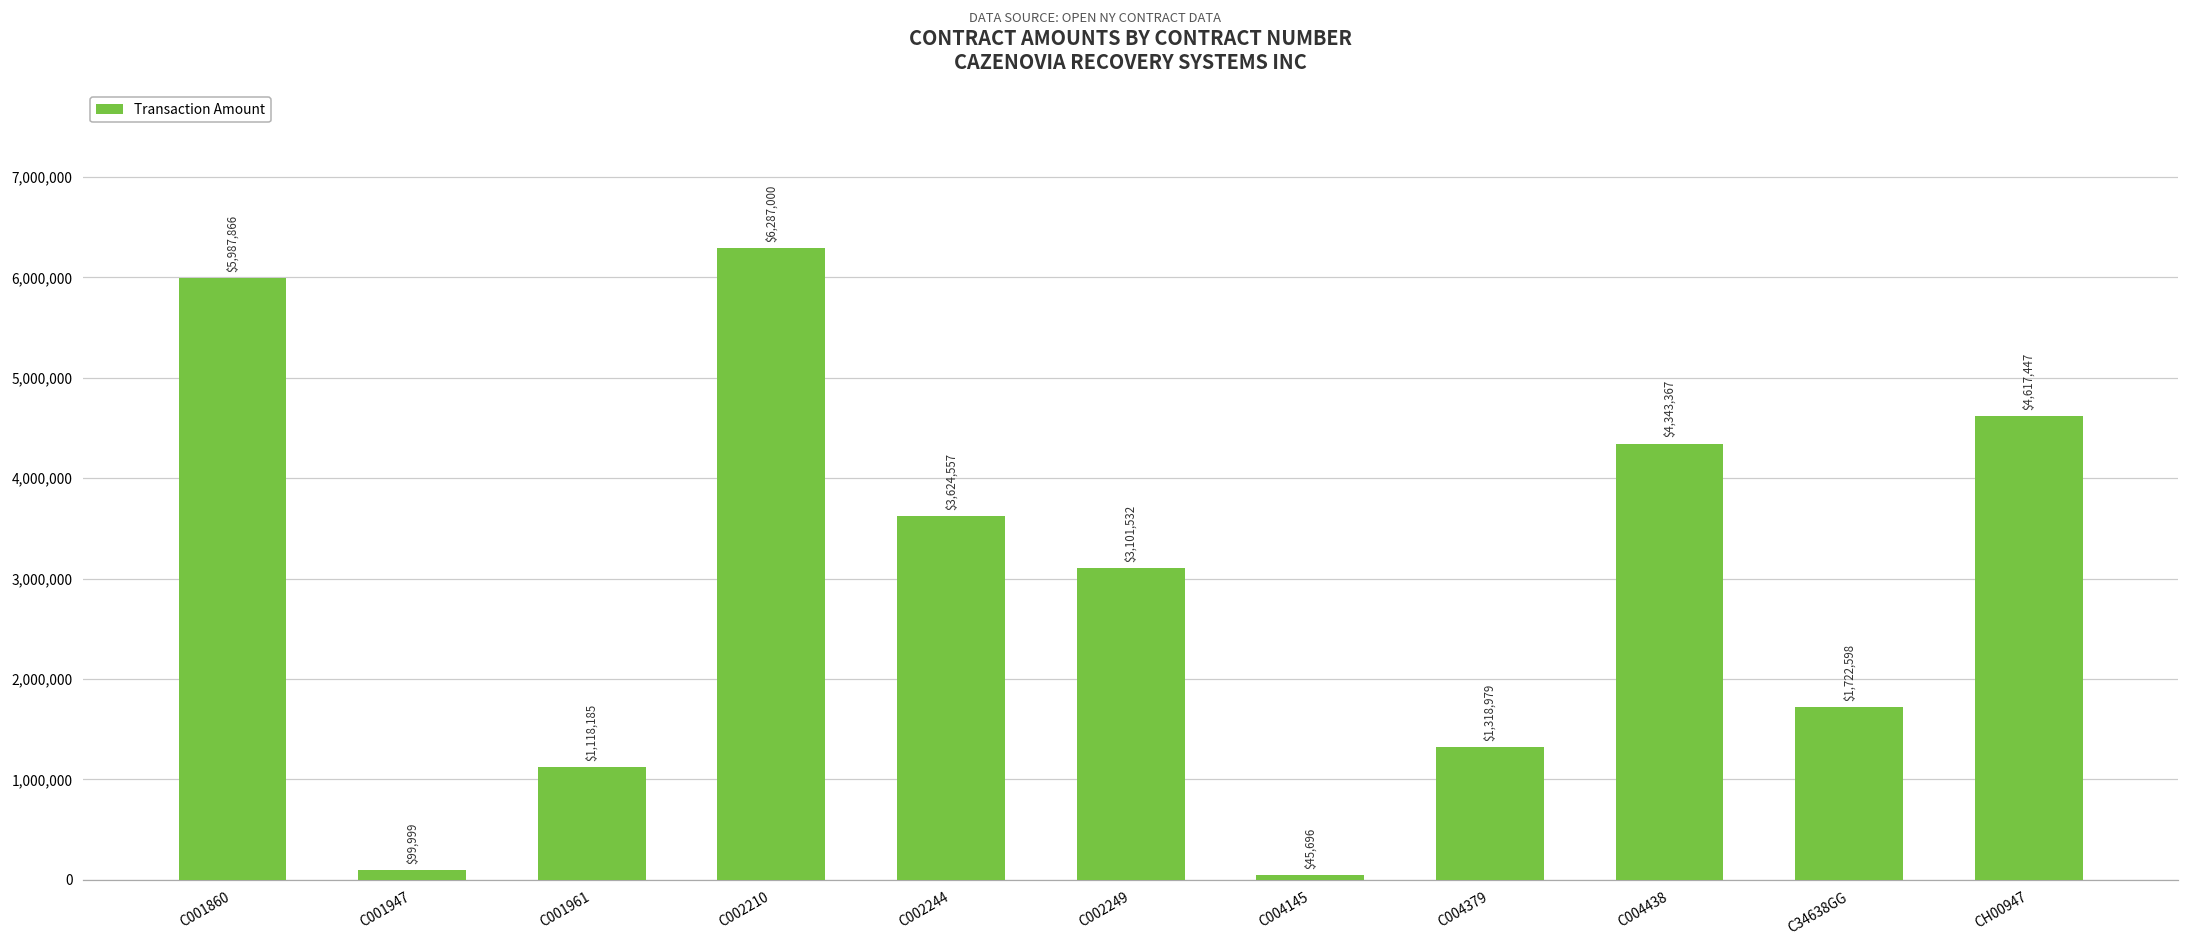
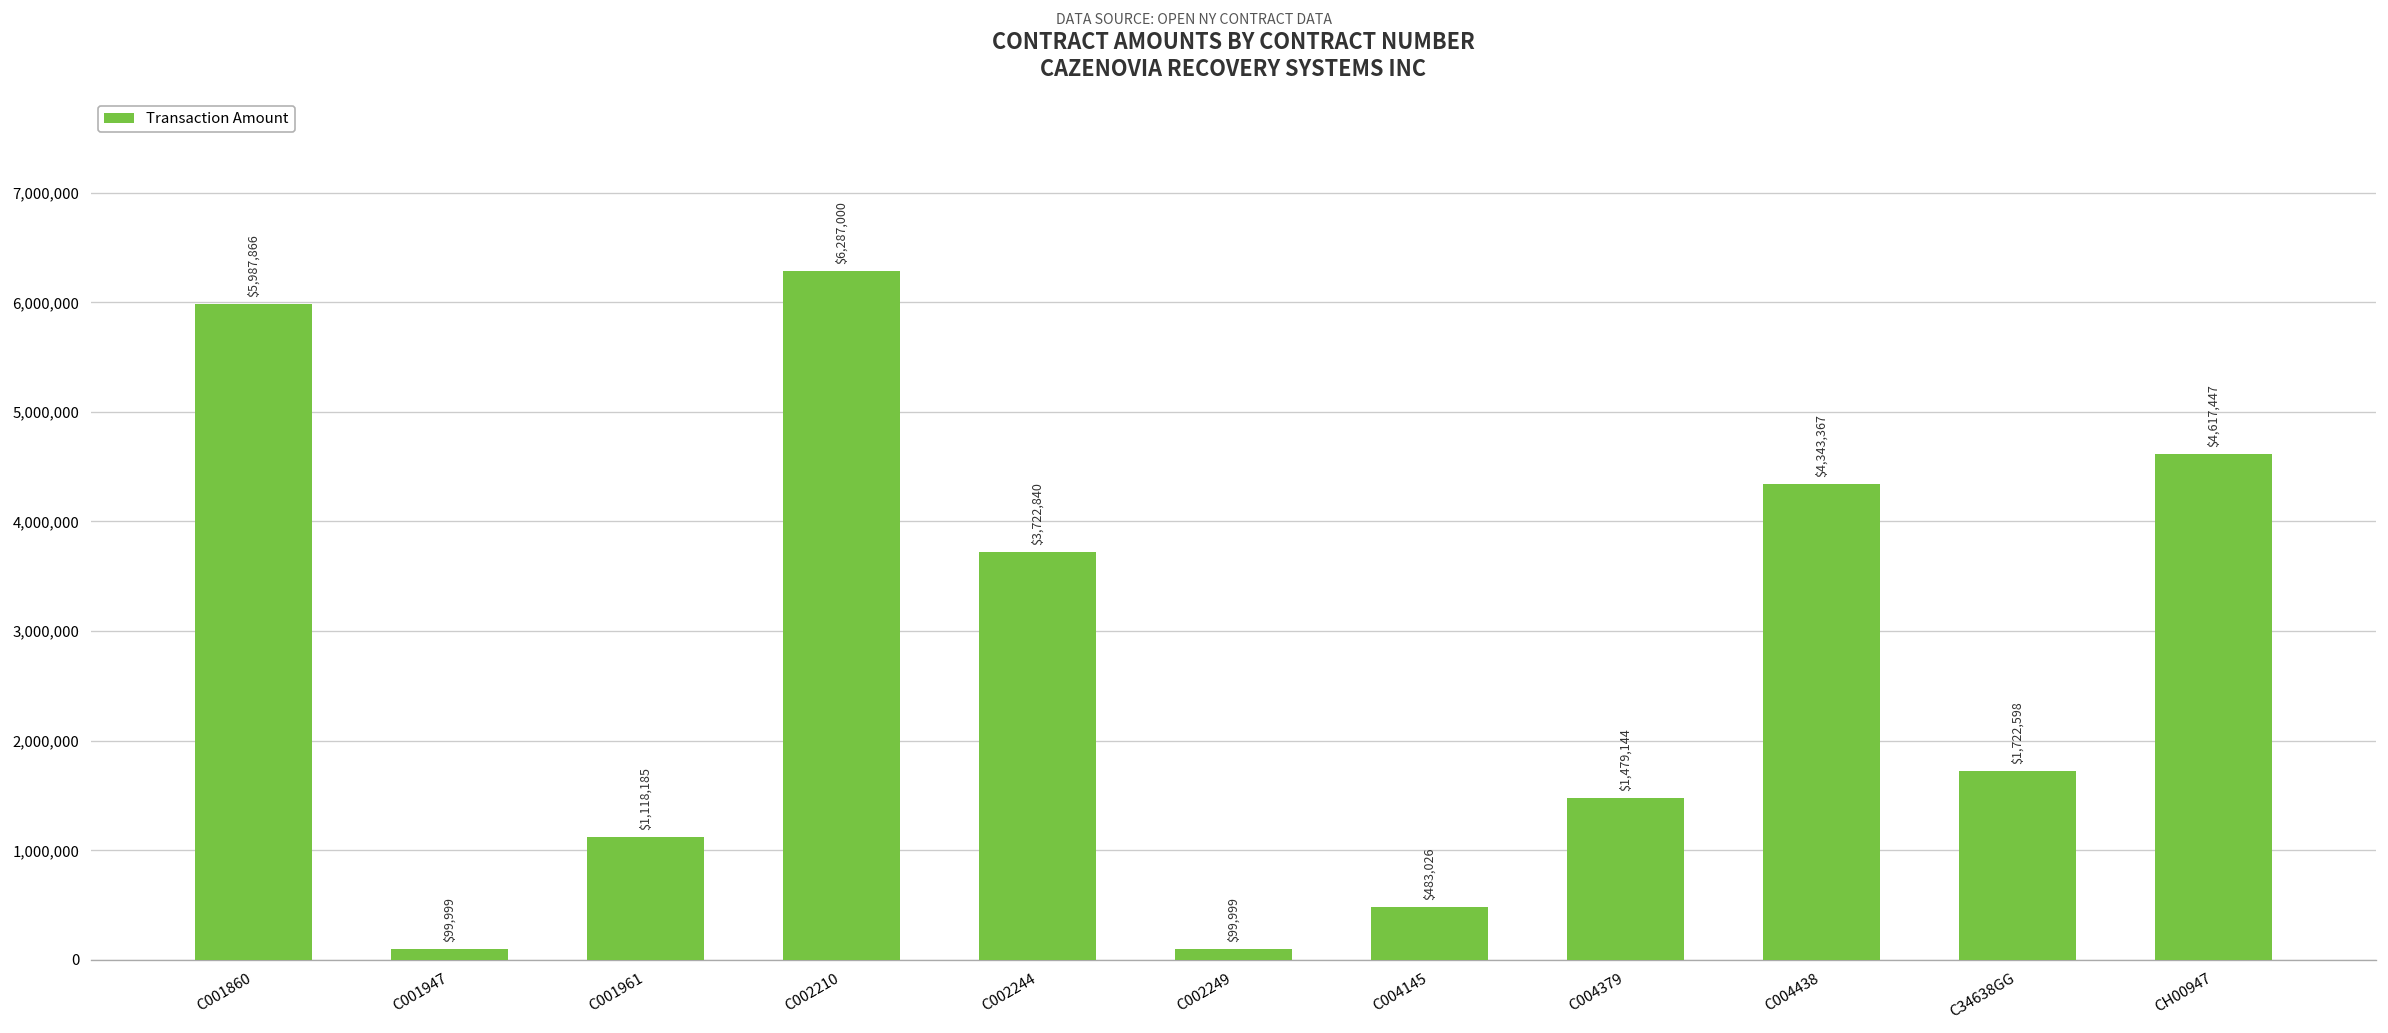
C002244: $3,624,557 -> $3,722,840
C002249: $3,101,532 -> $99,999
C004145: $45,696 -> $483,026
C004379: $1,318,979 -> $1,479,144
